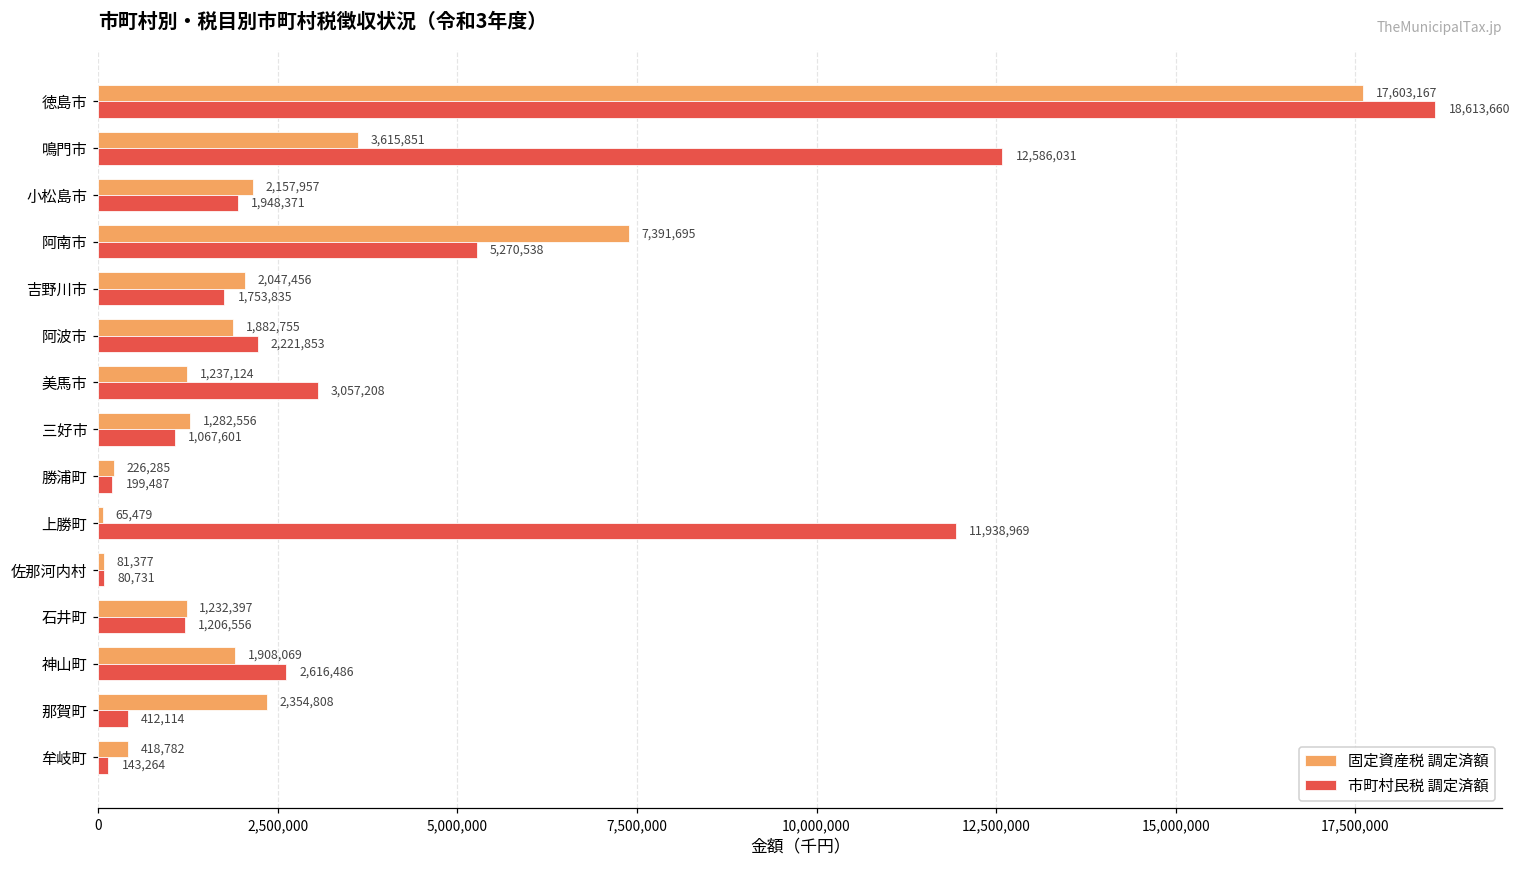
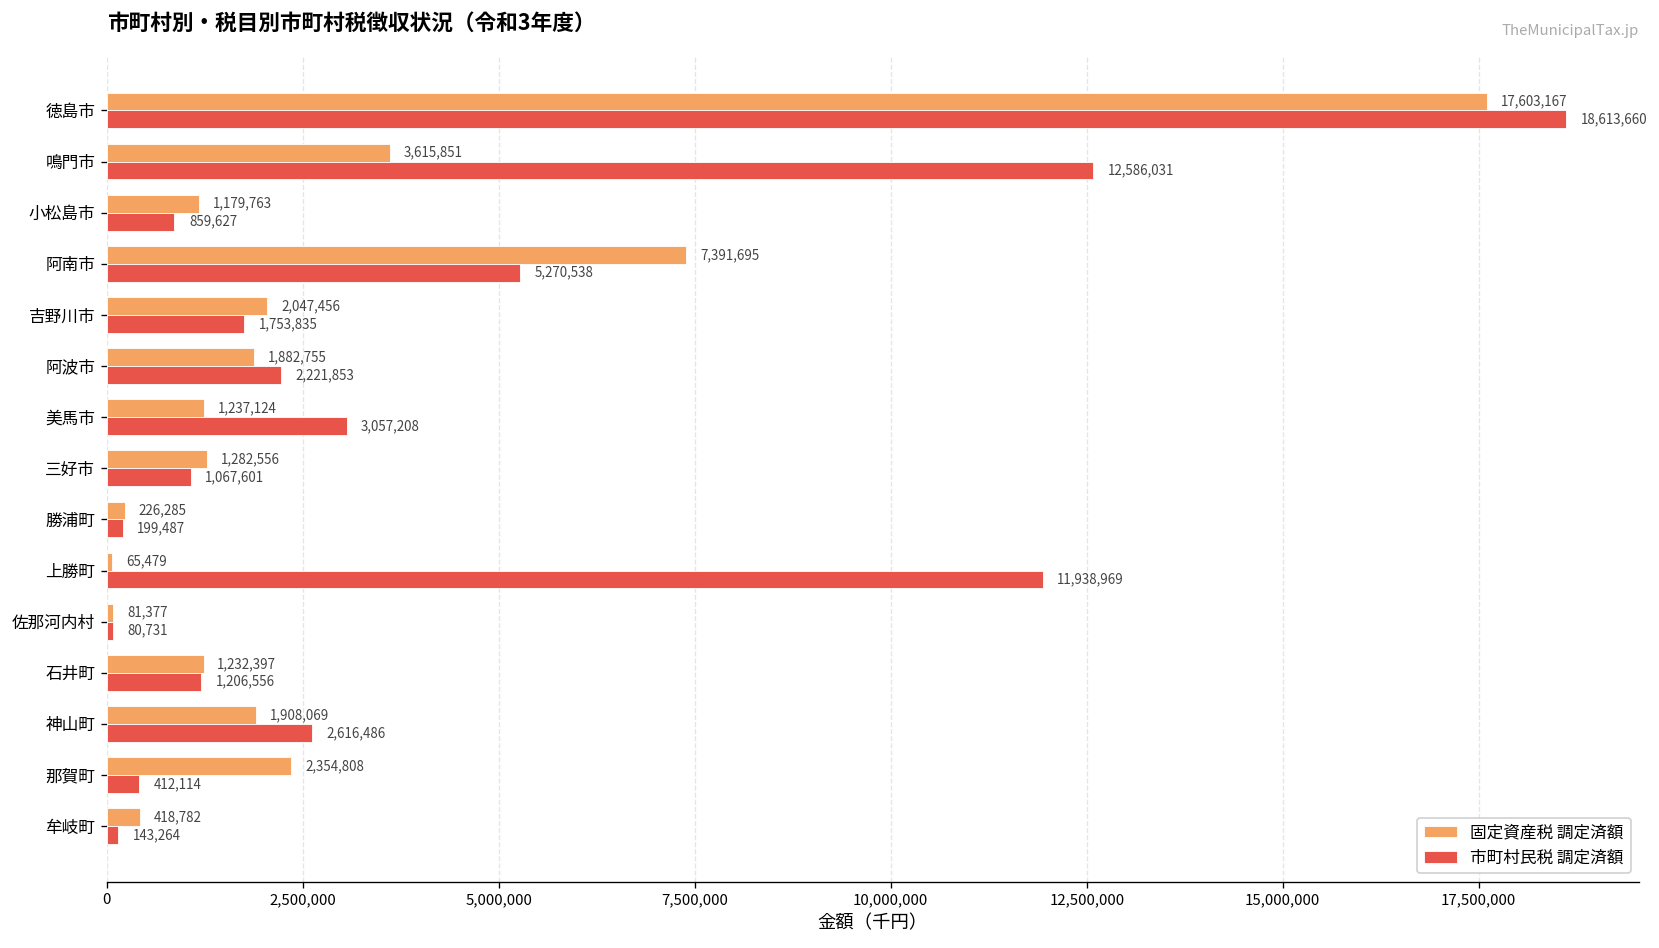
固定資産税 調定済額, 小松島市: 2,157,957 -> 1,179,763
市町村民税 調定済額, 小松島市: 1,948,371 -> 859,627
